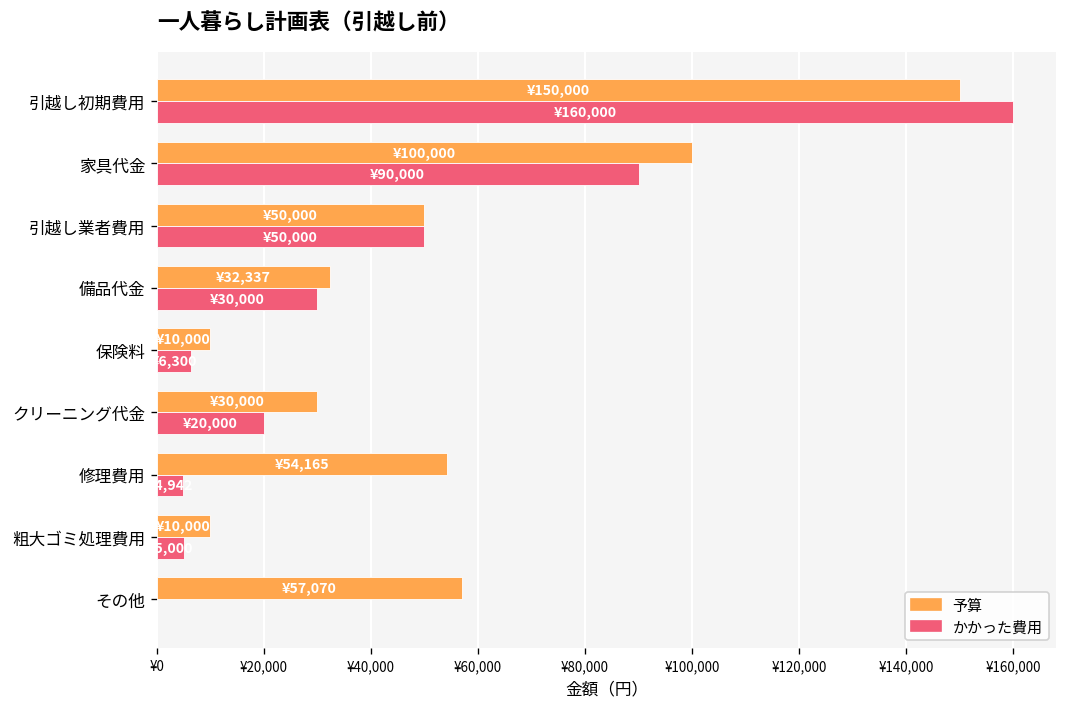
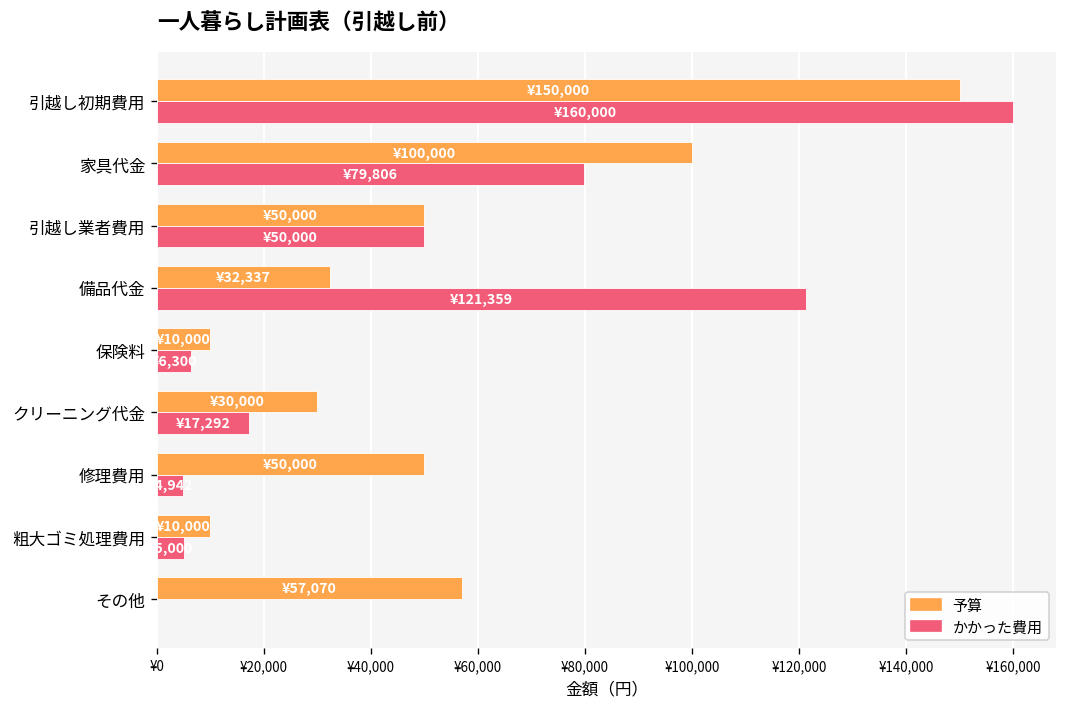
かかった費用, 家具代金: ¥90,000 -> ¥79,806
かかった費用, 備品代金: ¥30,000 -> ¥121,359
かかった費用, クリーニング代金: ¥20,000 -> ¥17,292
予算, 修理費用: ¥54,165 -> ¥50,000
